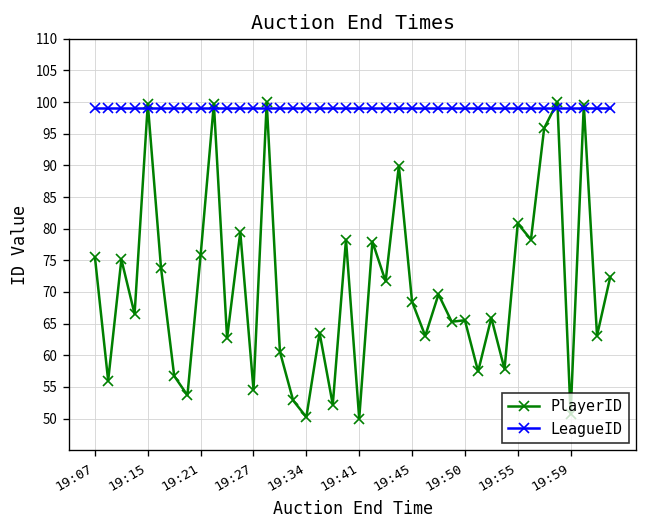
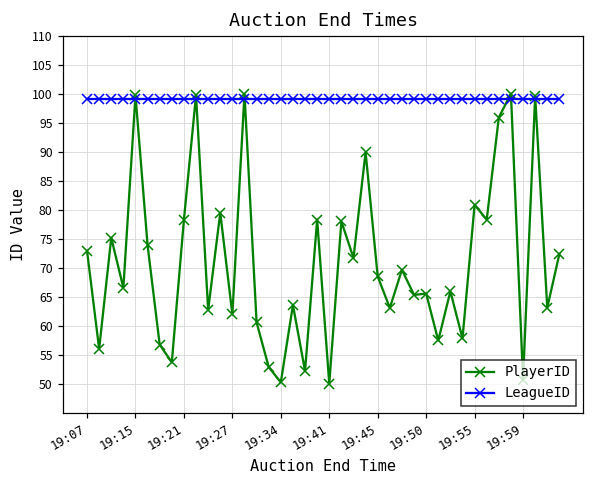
PlayerID, 19:07: 75 -> 73
PlayerID, 19:21: 76 -> 78
PlayerID, 19:27: 55 -> 62
